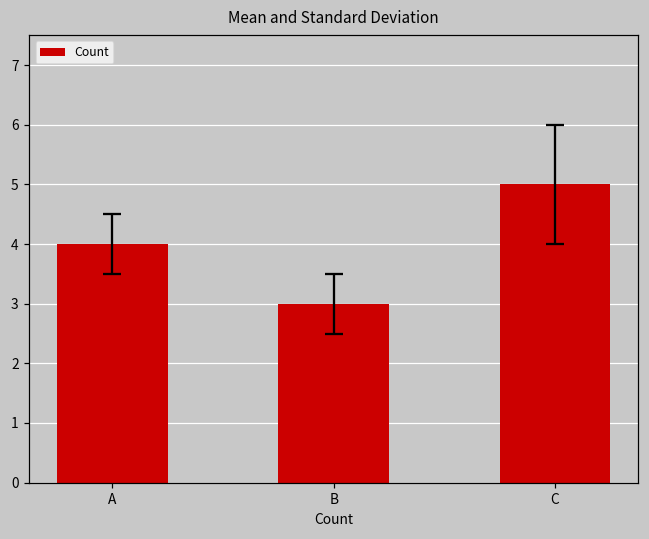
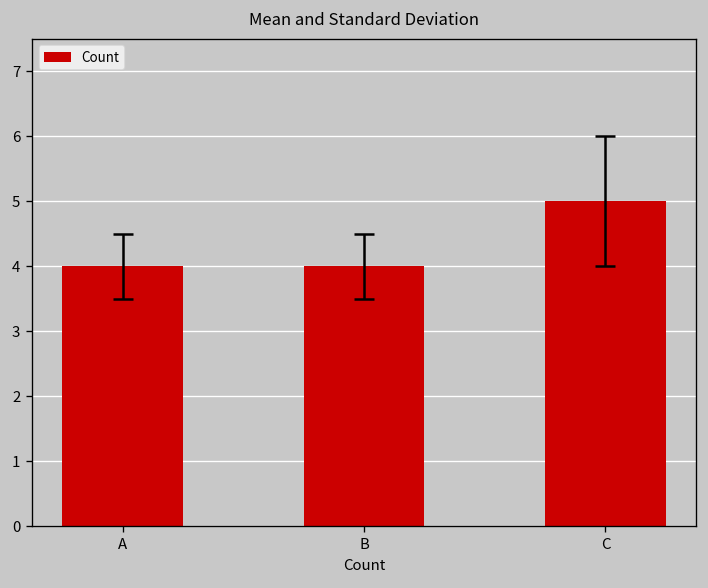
Count, B: 3 -> 4
